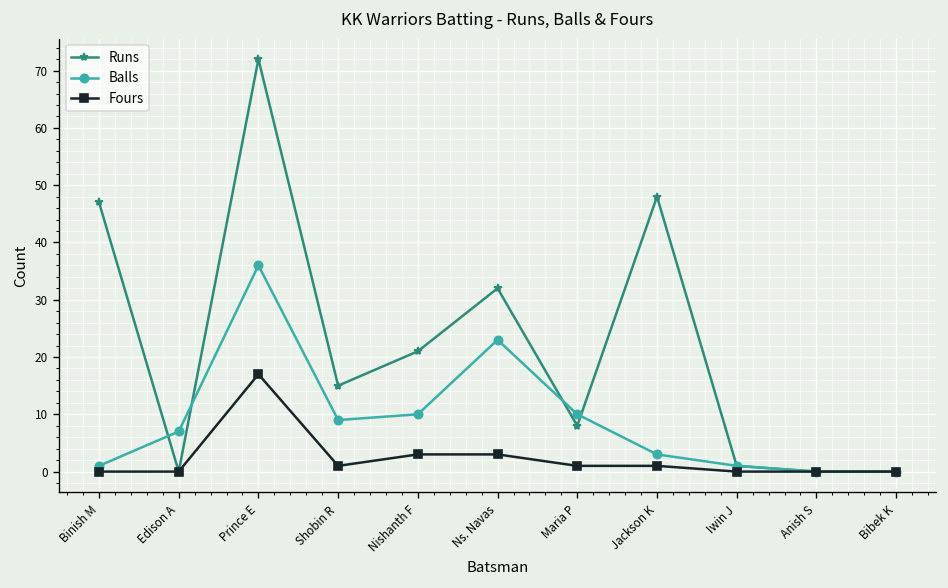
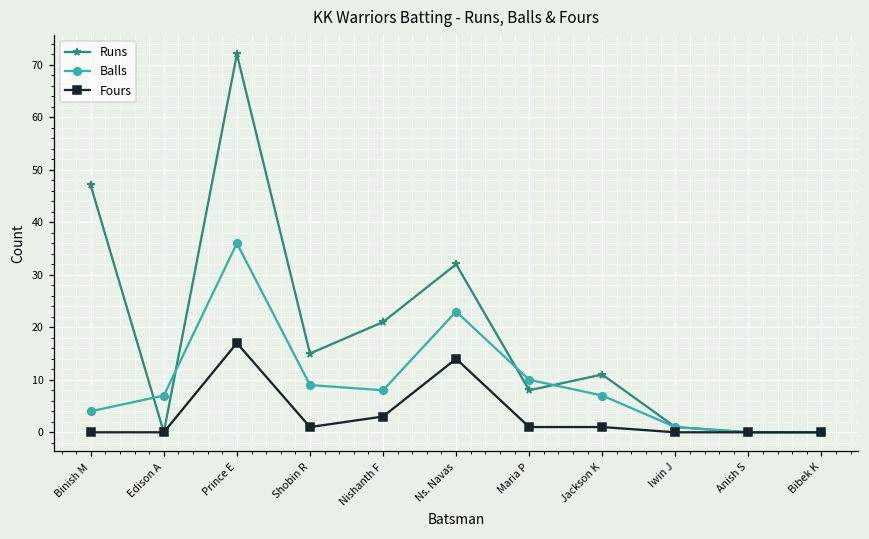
Balls, Binish M: 1 -> 4
Balls, Nishanth F: 10 -> 8
Fours, Ns. Navas: 3 -> 14
Runs, Jackson K: 48 -> 11
Balls, Jackson K: 3 -> 7
